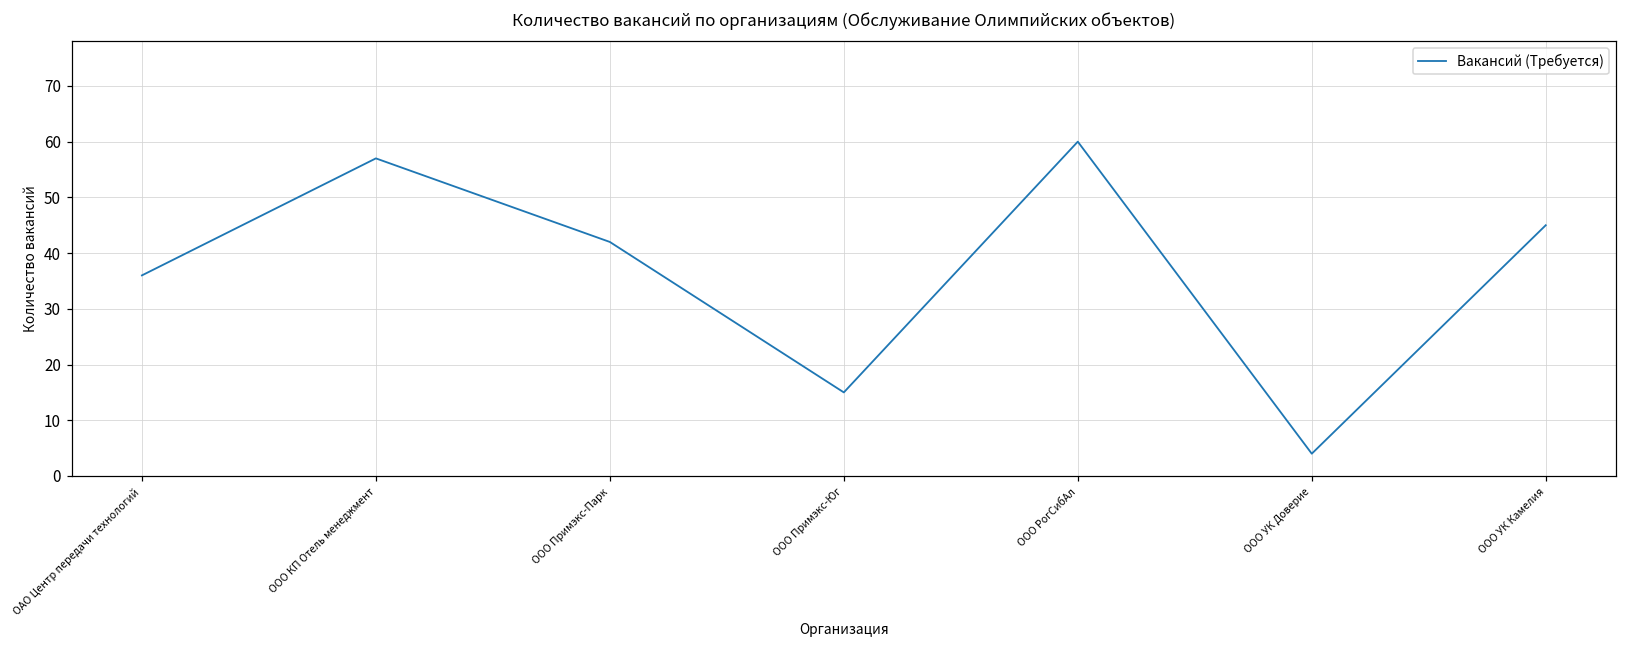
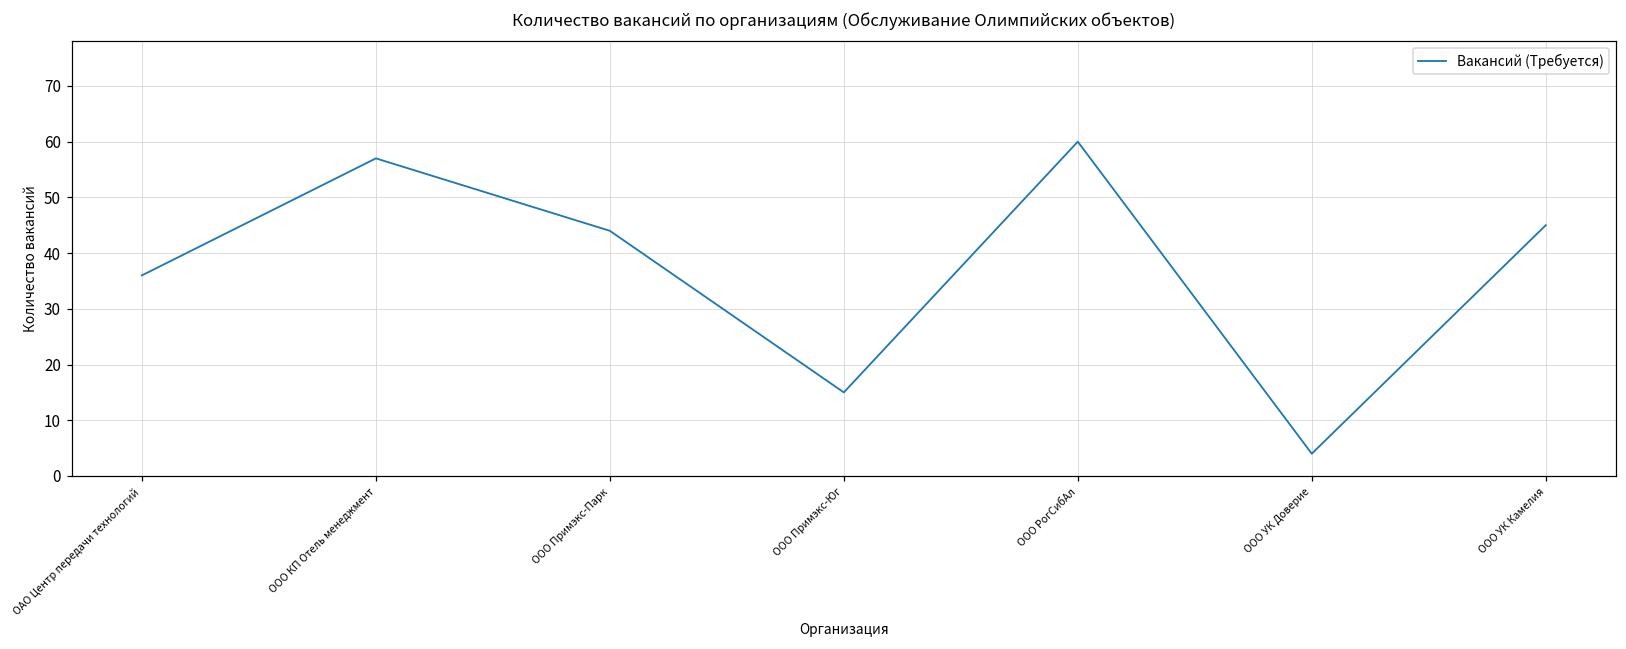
ООО Примэкс-Парк: 42 -> 44
